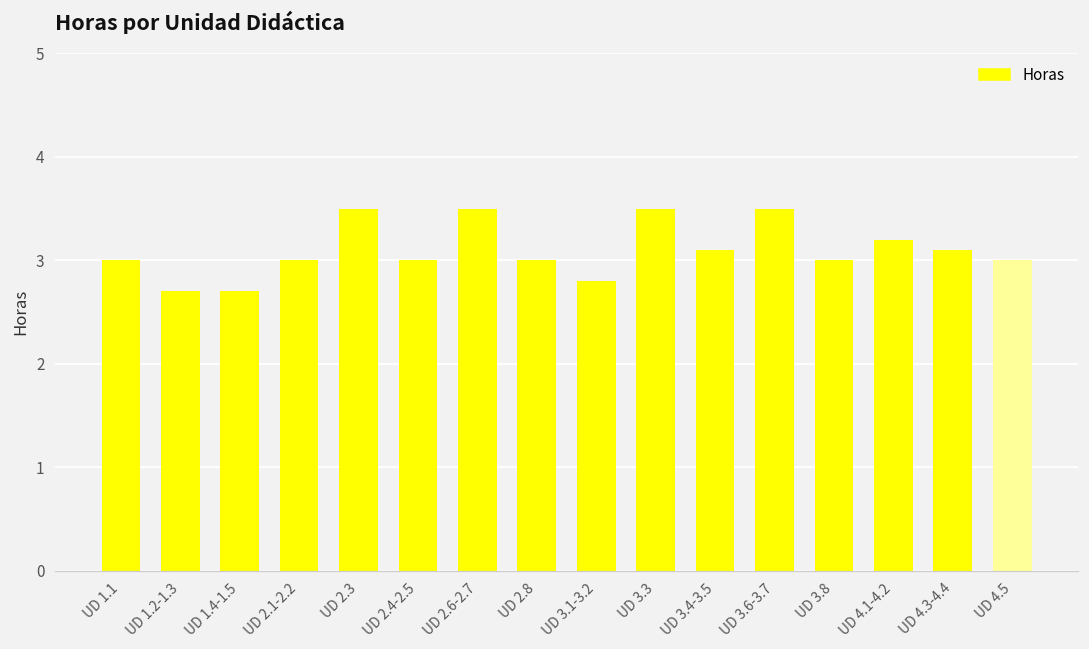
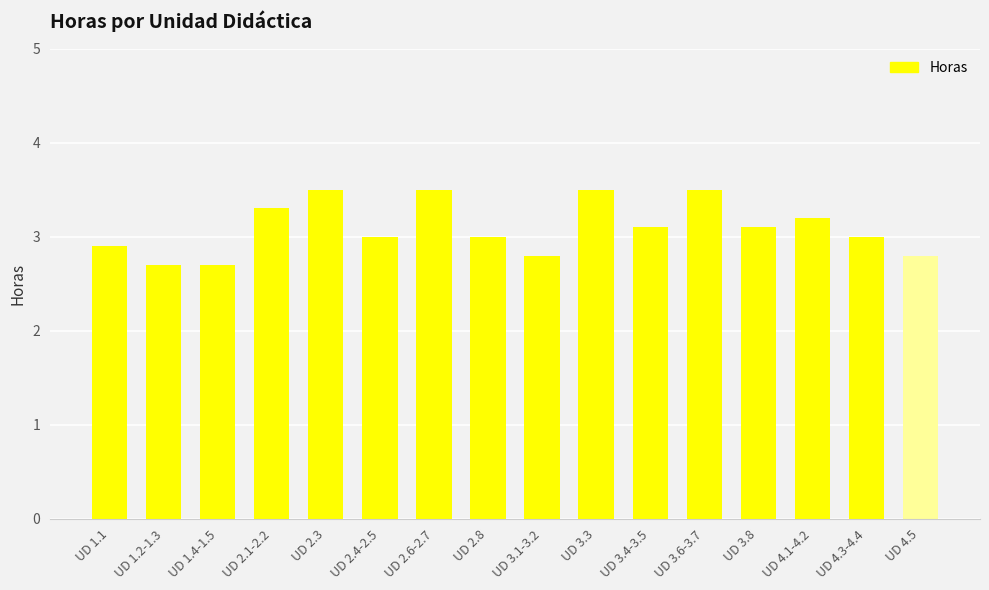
UD 1.1: 3.0 -> 2.9
UD 2.1-2.2: 3.0 -> 3.3
UD 3.8: 3.0 -> 3.1
UD 4.3-4.4: 3.1 -> 3.0
UD 4.5: 3.0 -> 2.8
